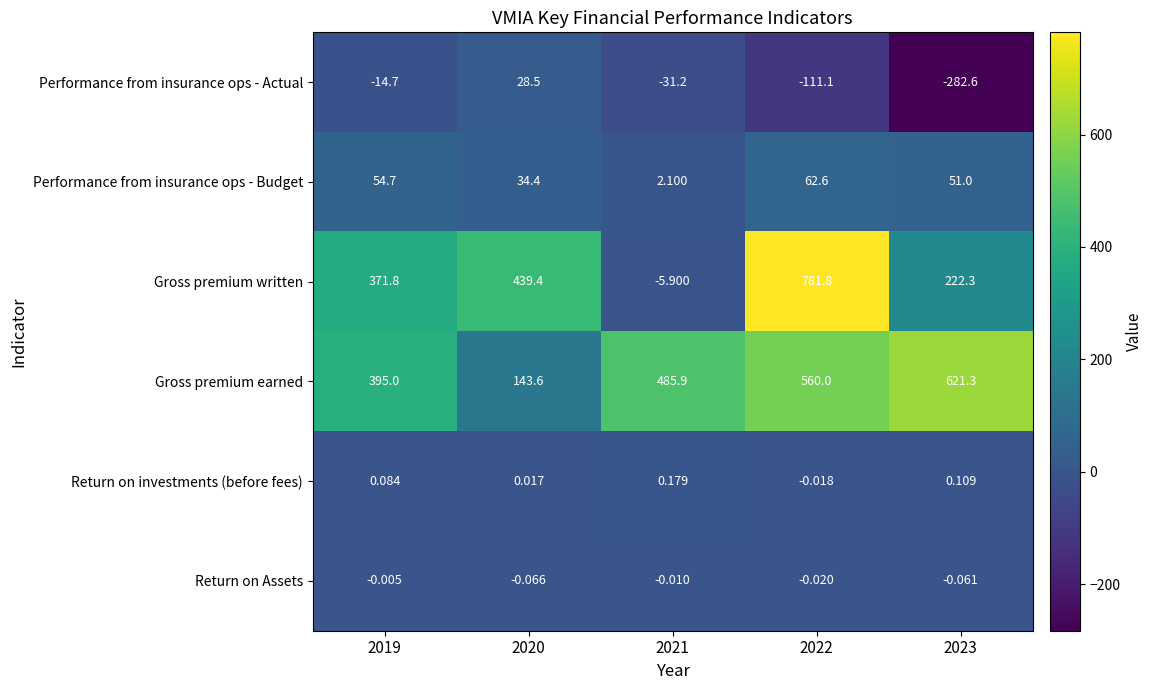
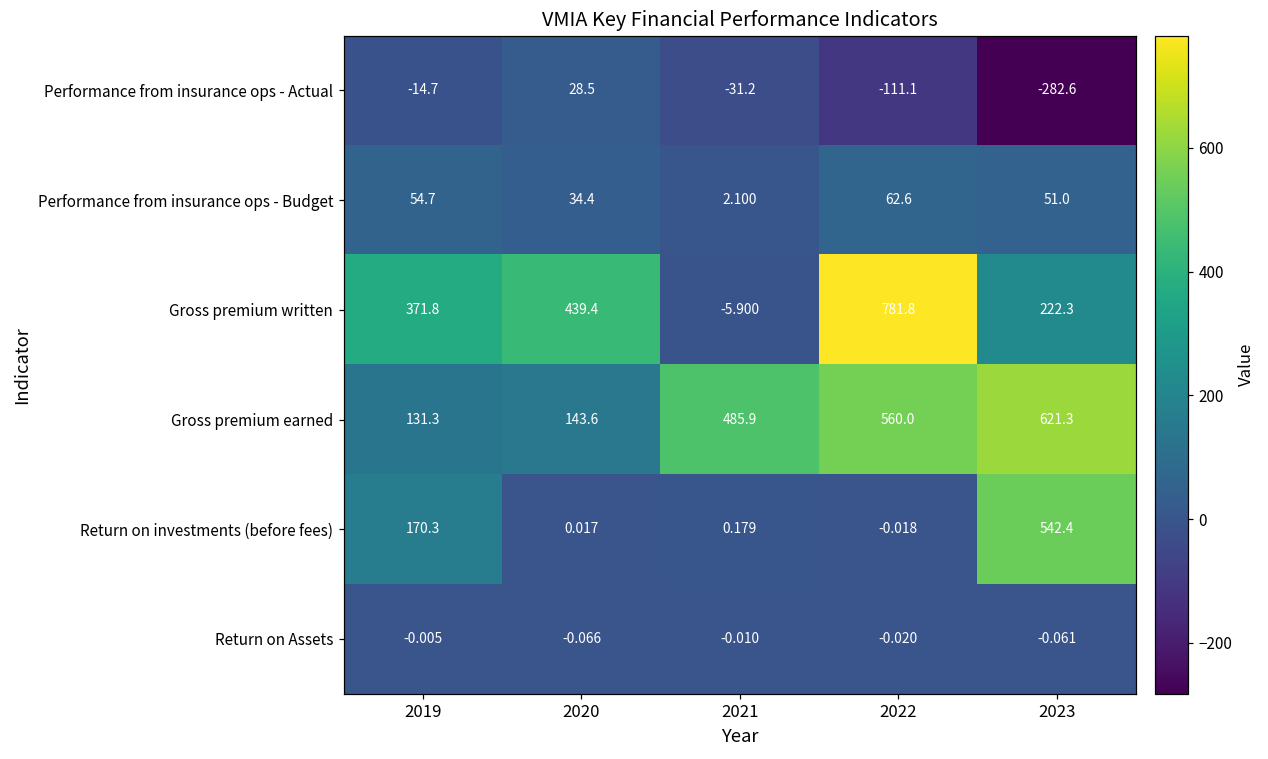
Gross premium earned, 2019: 395.0 -> 131.3
Return on investments (before fees), 2019: 0.084 -> 170.3
Return on investments (before fees), 2023: 0.109 -> 542.4
